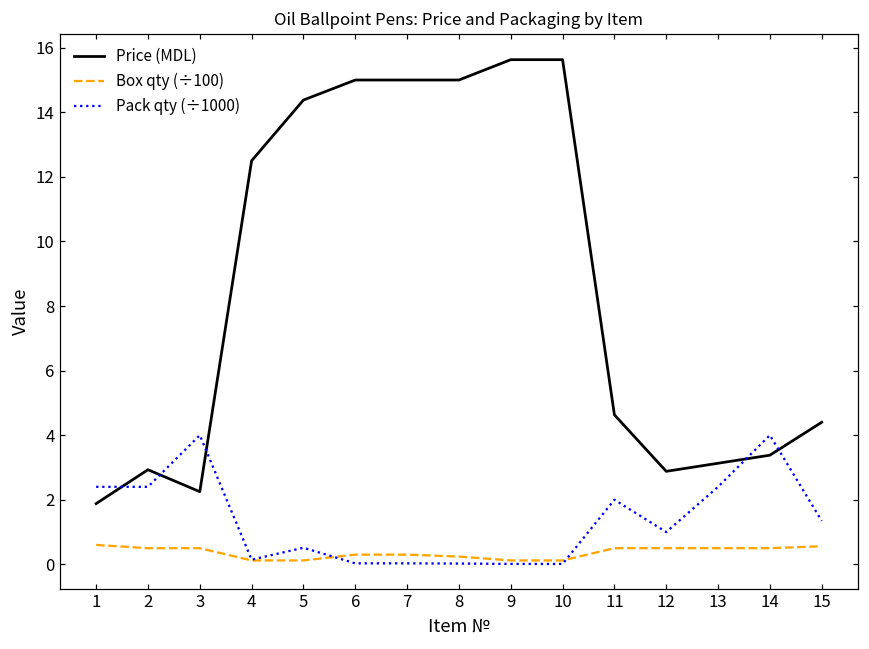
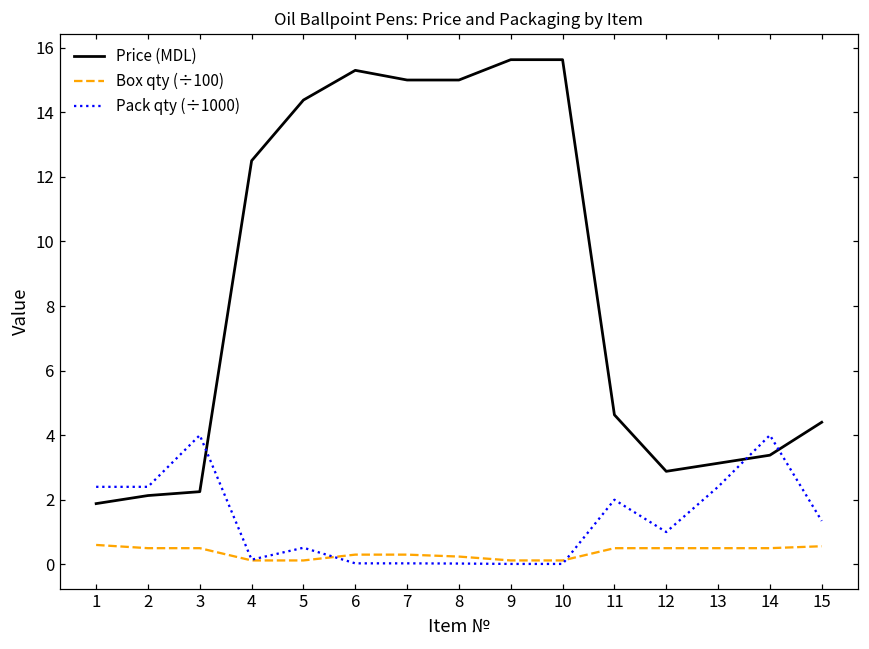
Price (MDL), 2: 2.9 -> 2.1
Price (MDL), 6: 15.0 -> 15.3
